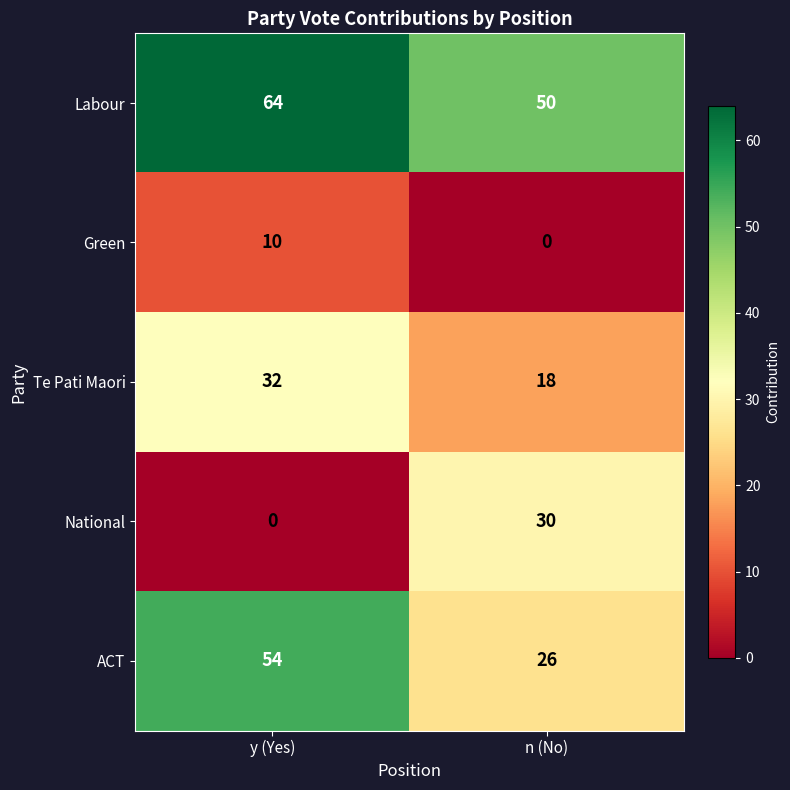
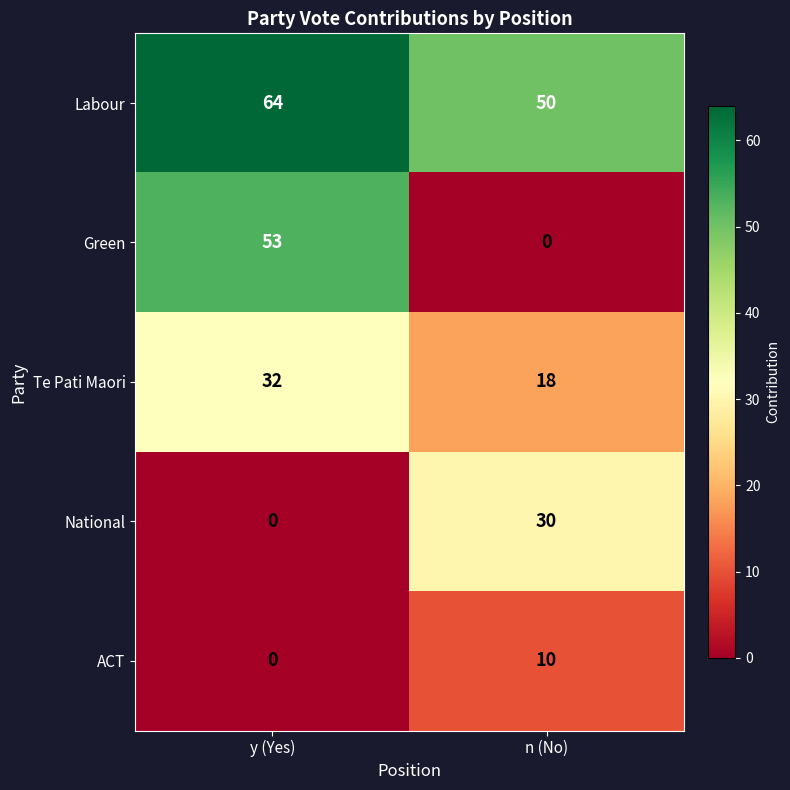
Green, y (Yes): 10 -> 53
ACT, y (Yes): 54 -> 0
ACT, n (No): 26 -> 10
